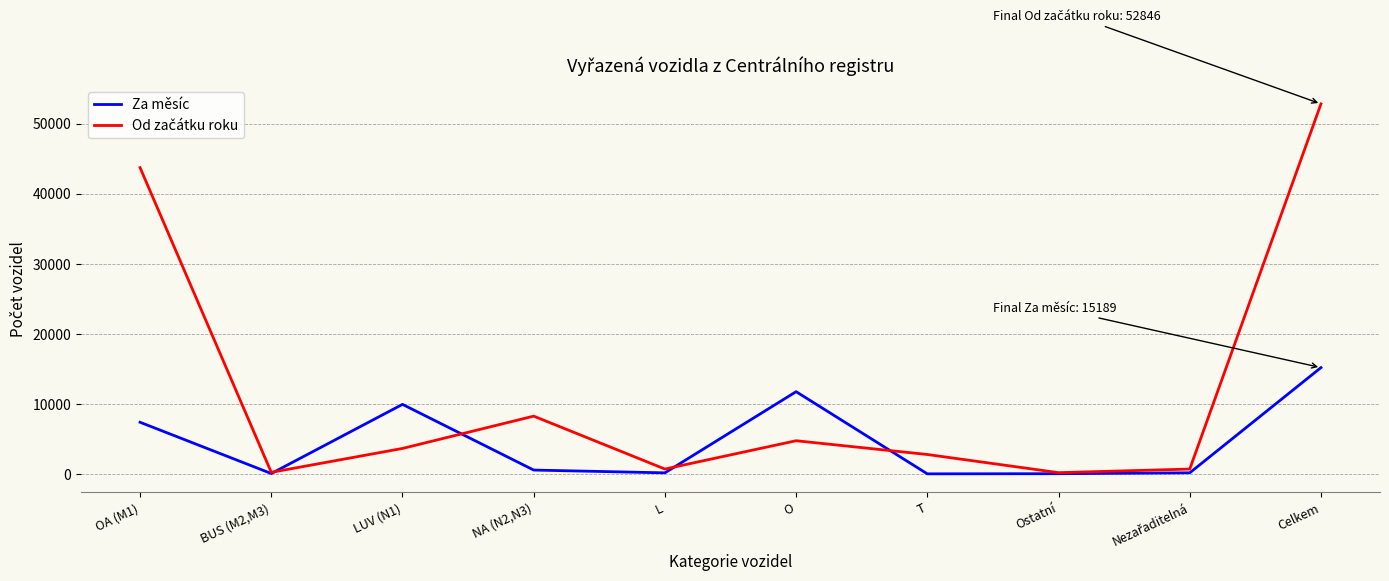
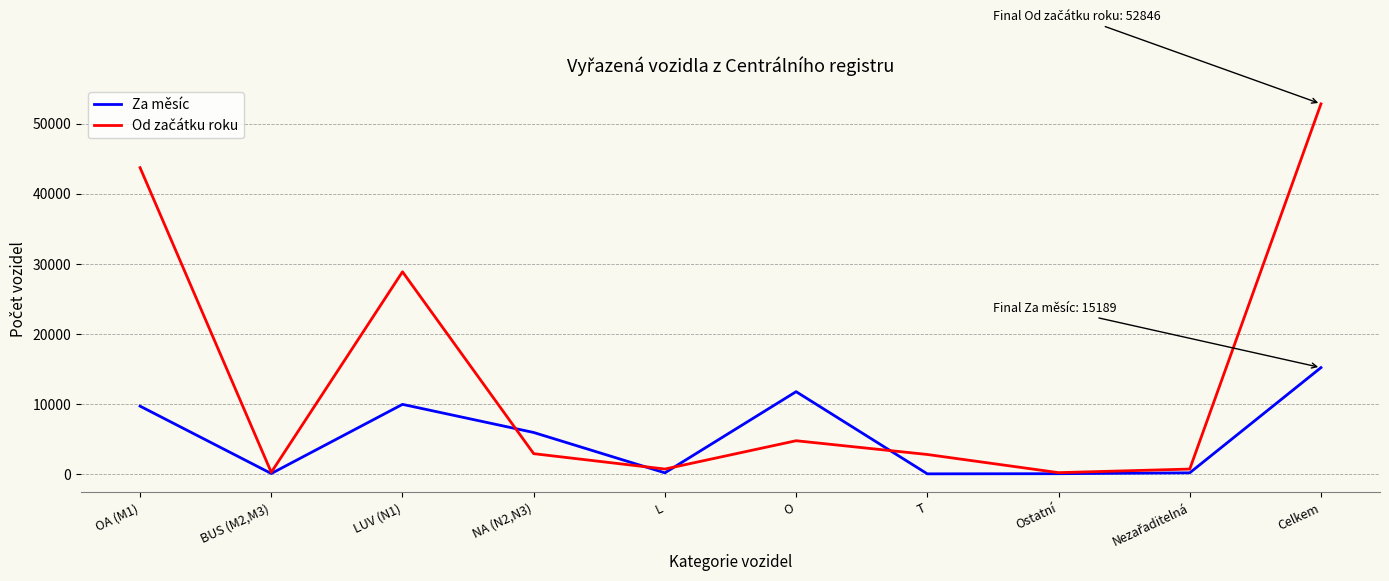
Za měsíc, OA (M1): 7000 -> 10000
Od začátku roku, LUV (N1): 4000 -> 29000
Za měsíc, NA (N2,N3): 1000 -> 6000
Od začátku roku, NA (N2,N3): 8000 -> 3000
